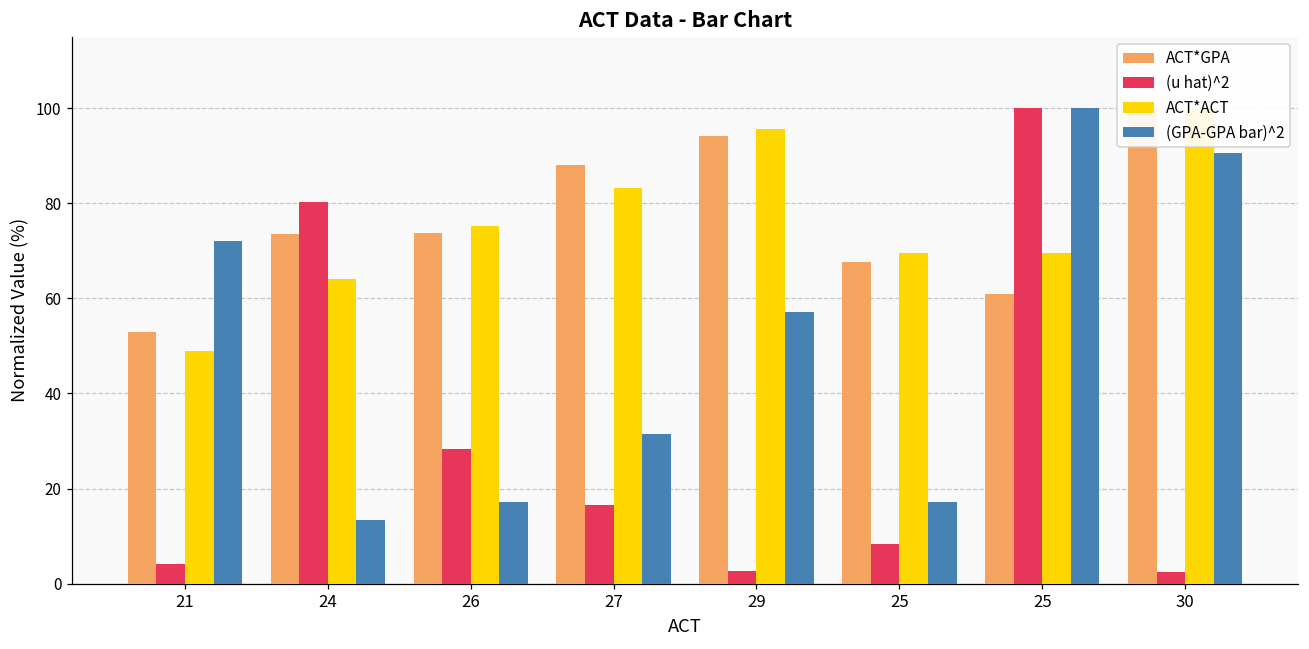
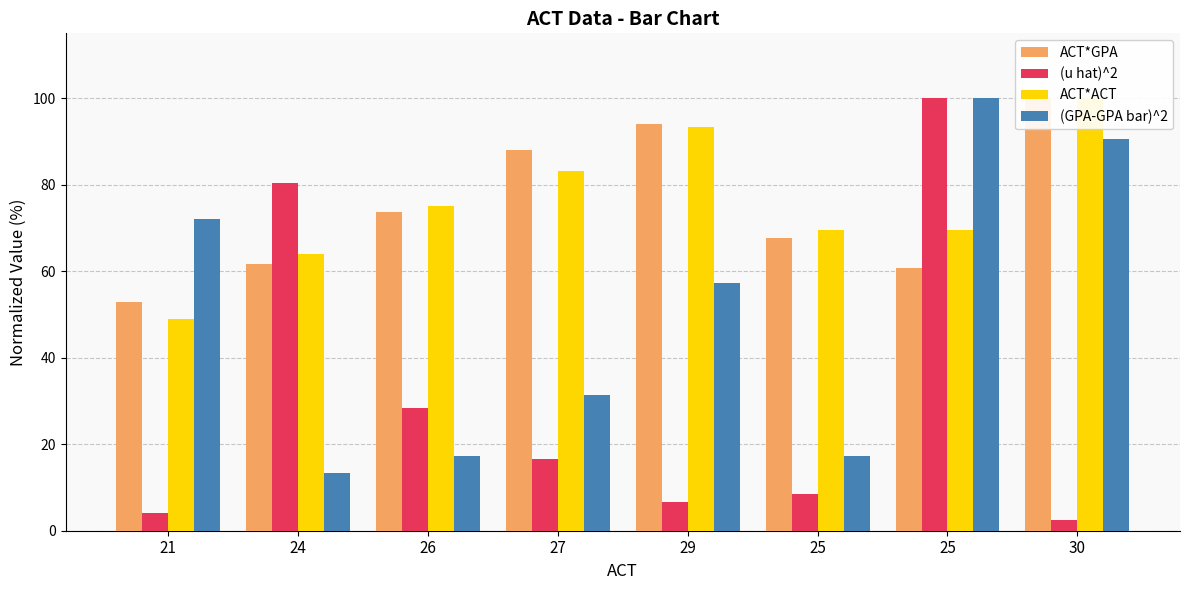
ACT*GPA, 24: 74 -> 62
(u hat)^2, 29: 3 -> 7
ACT*ACT, 29: 96 -> 93
